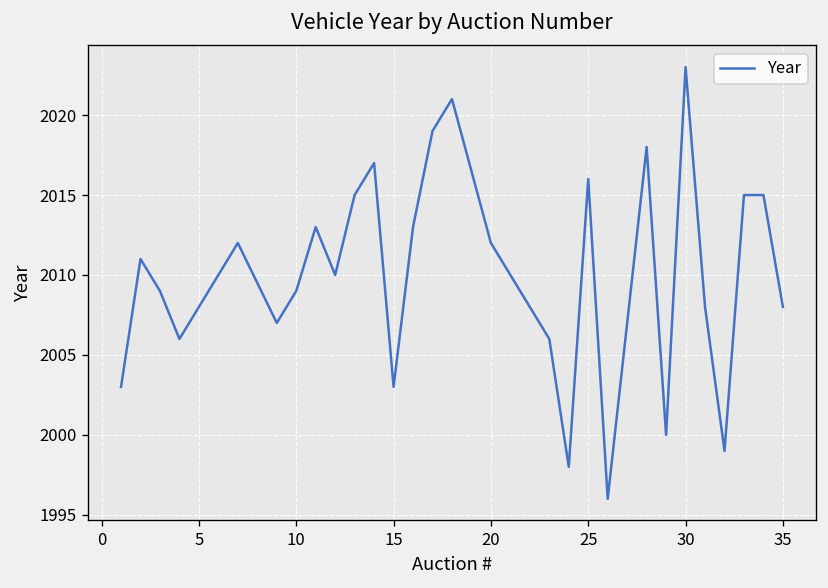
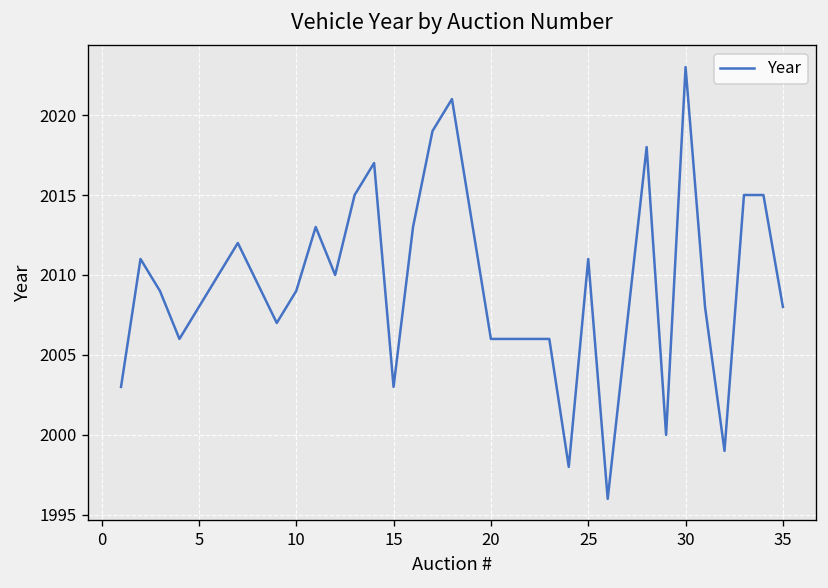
20: 2012 -> 2006
25: 2016 -> 2011
